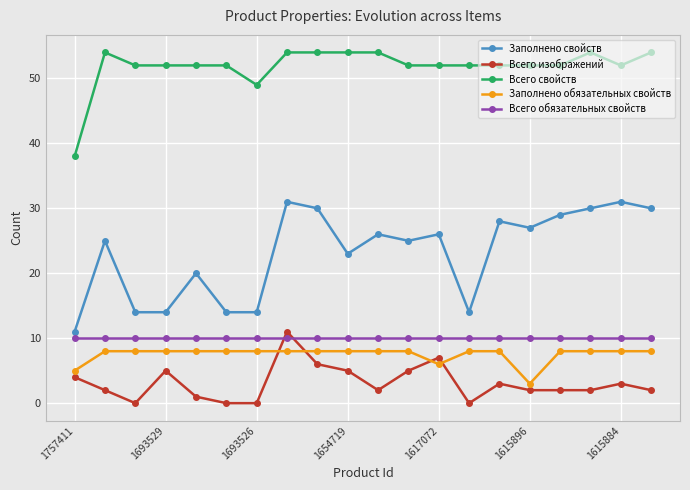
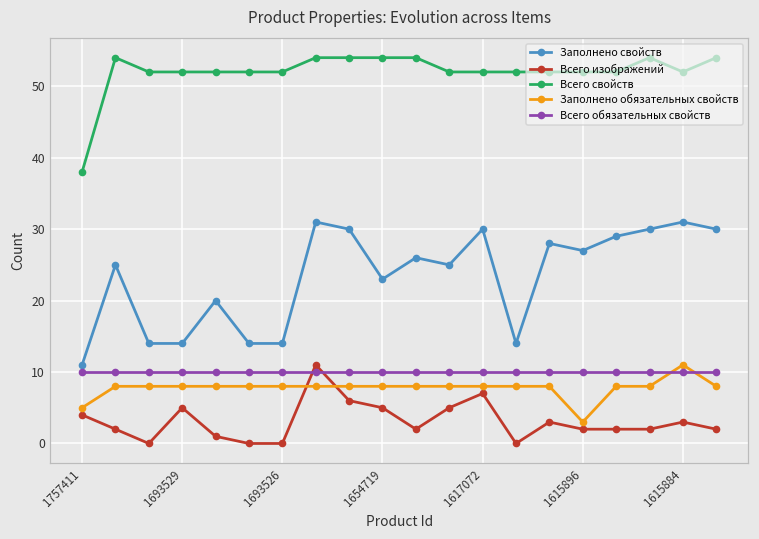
Всего свойств, 1693526: 49 -> 52
Заполнено свойств, 1617072: 26 -> 30
Заполнено обязательных свойств, 1617072: 6 -> 8
Заполнено обязательных свойств, 1615884: 8 -> 11
